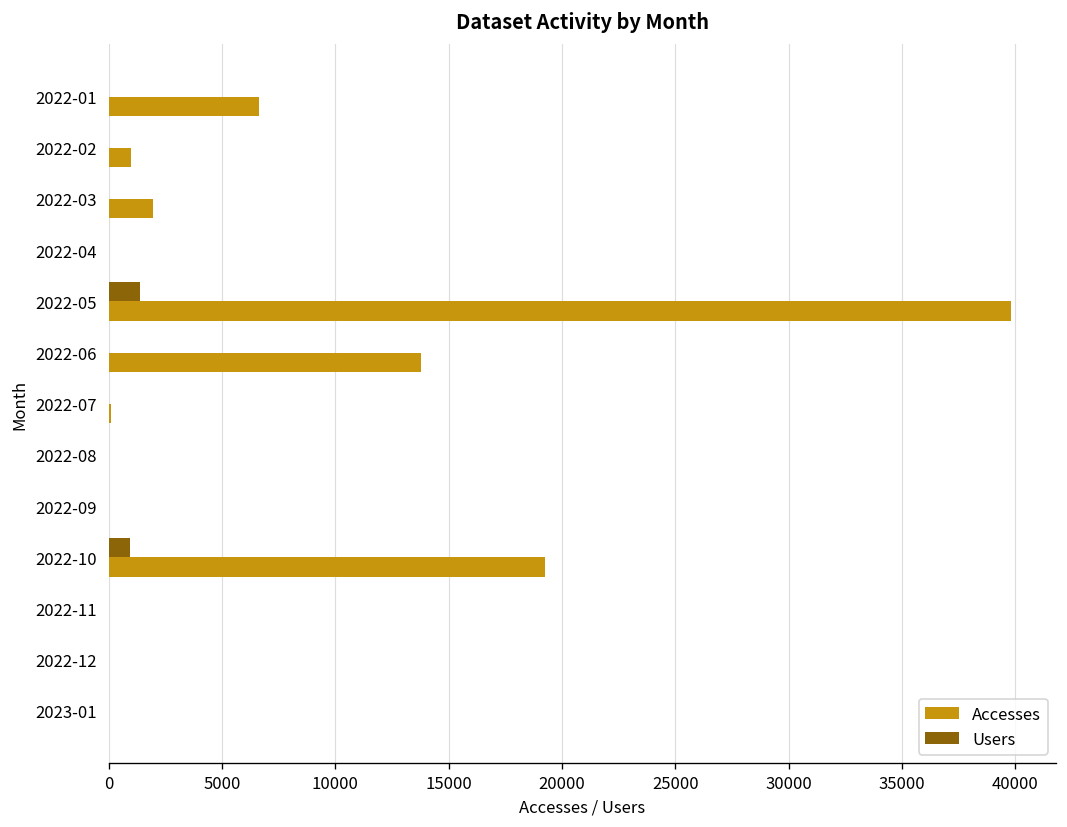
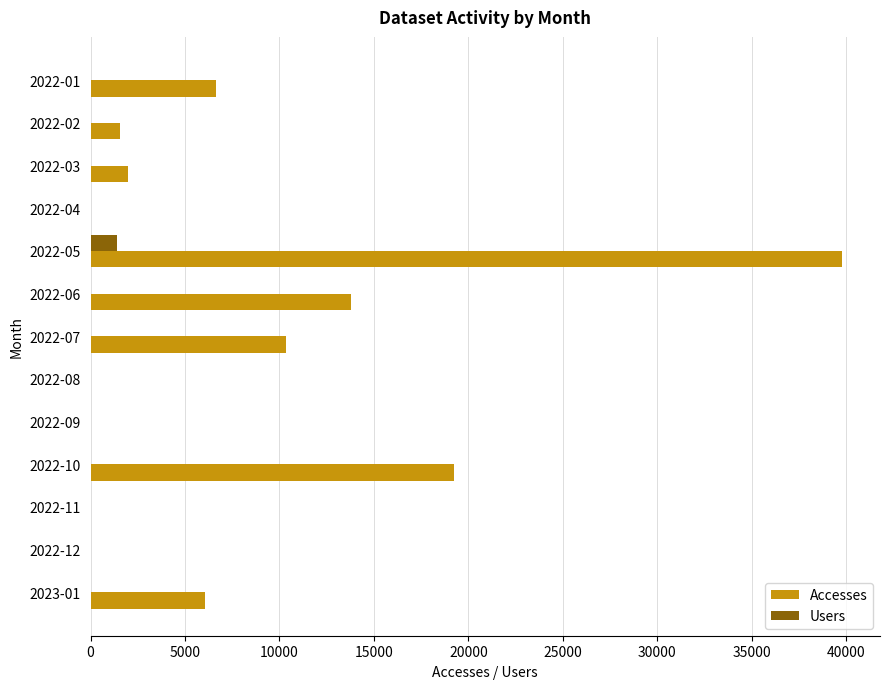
Accesses, 2022-02: 1000 -> 1600
Accesses, 2022-07: 100 -> 10400
Users, 2022-10: 900 -> 0
Accesses, 2023-01: 0 -> 6100
